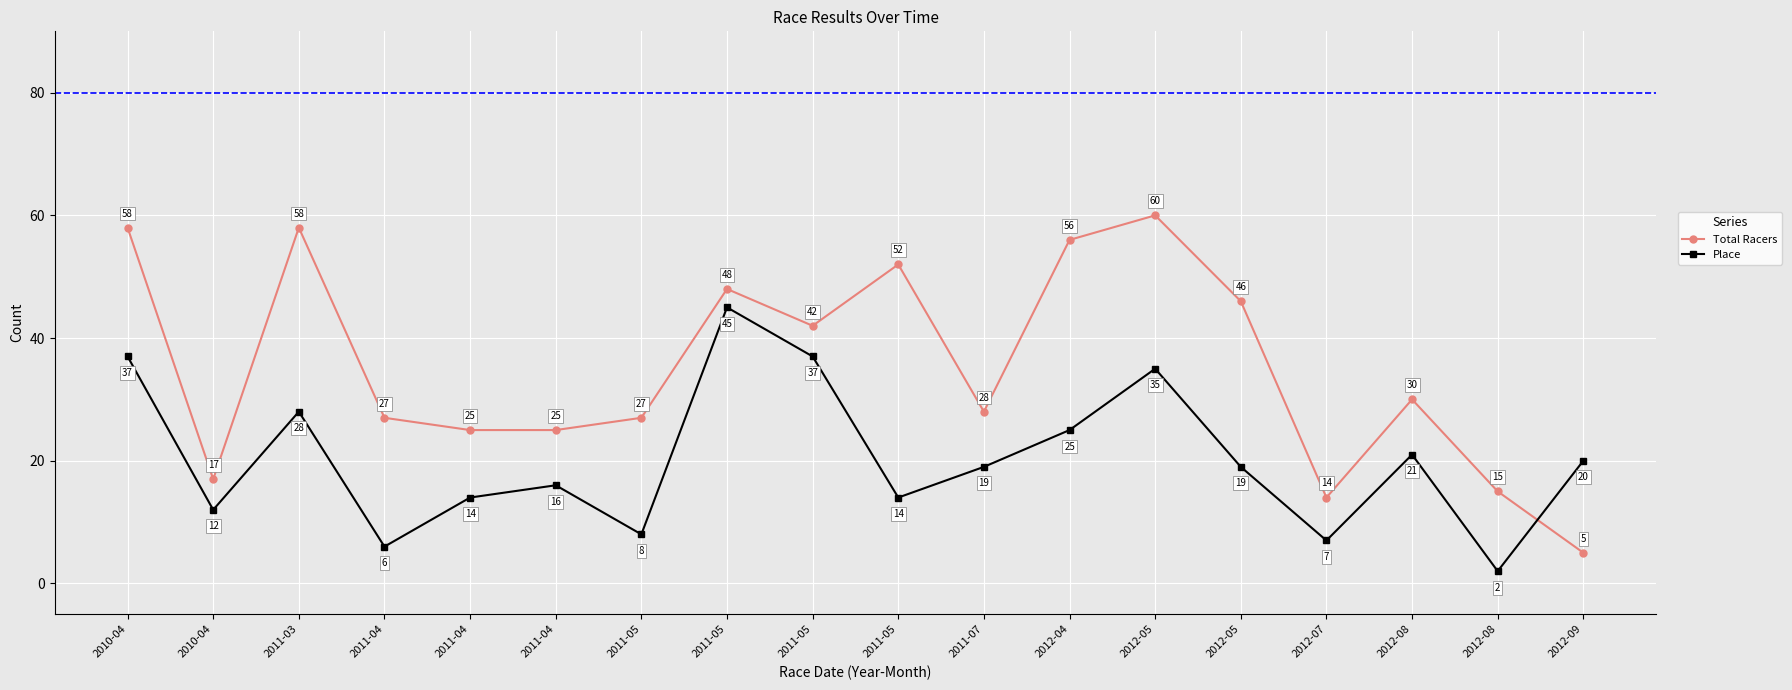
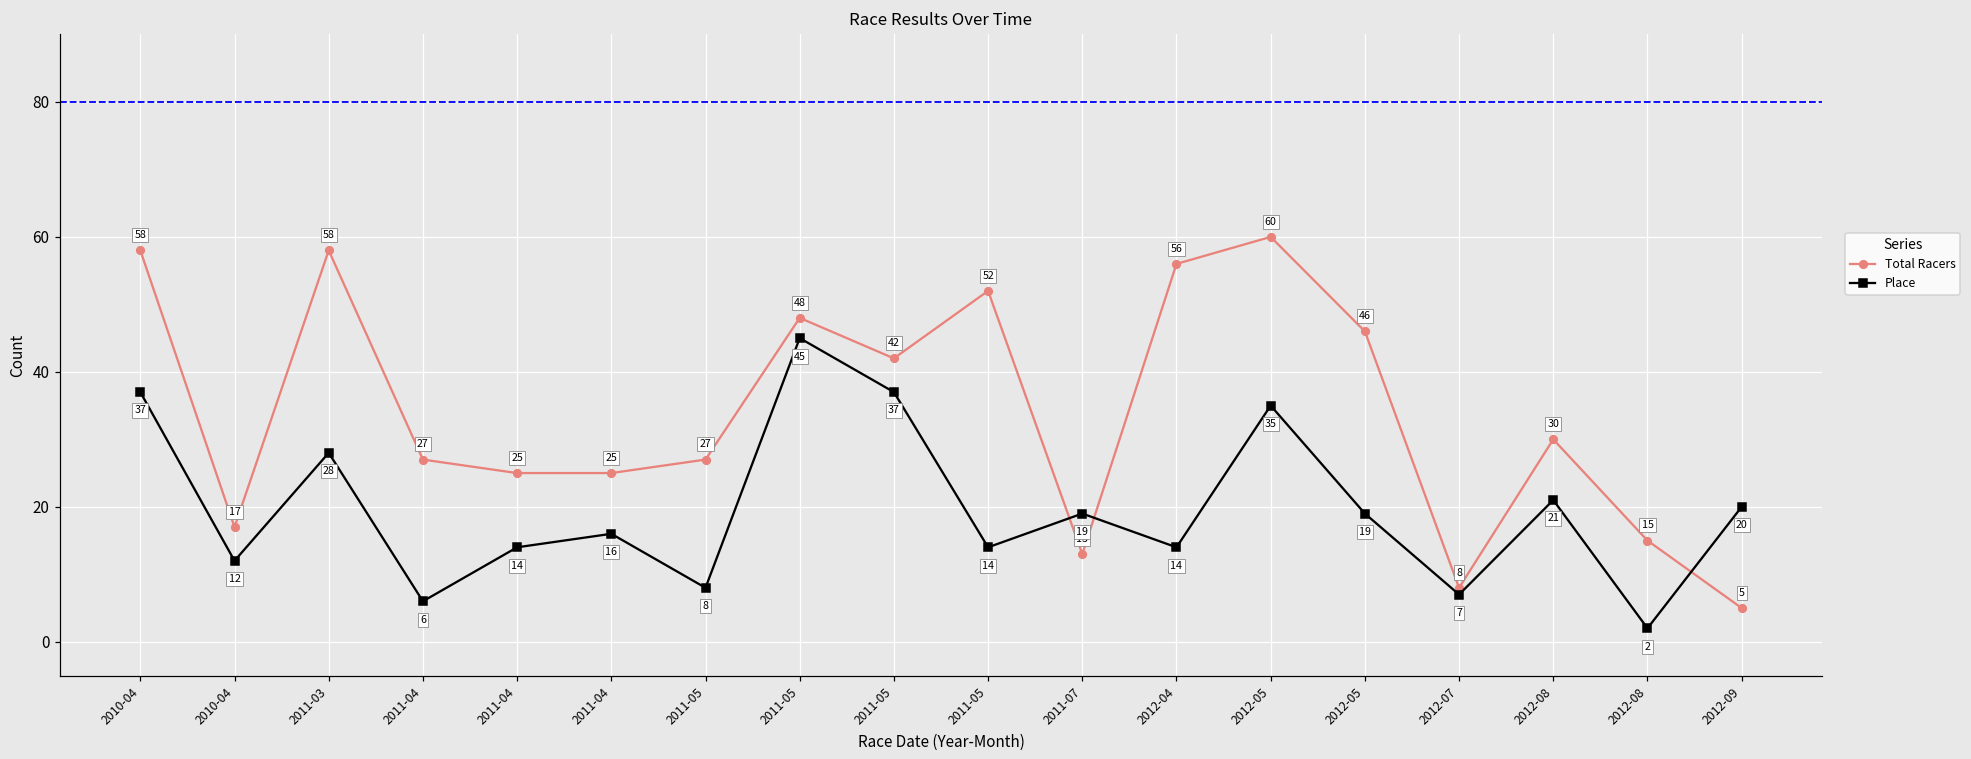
Total Racers, 2011-07: 28 -> 13
Place, 2012-04: 25 -> 14
Total Racers, 2012-07: 14 -> 8
